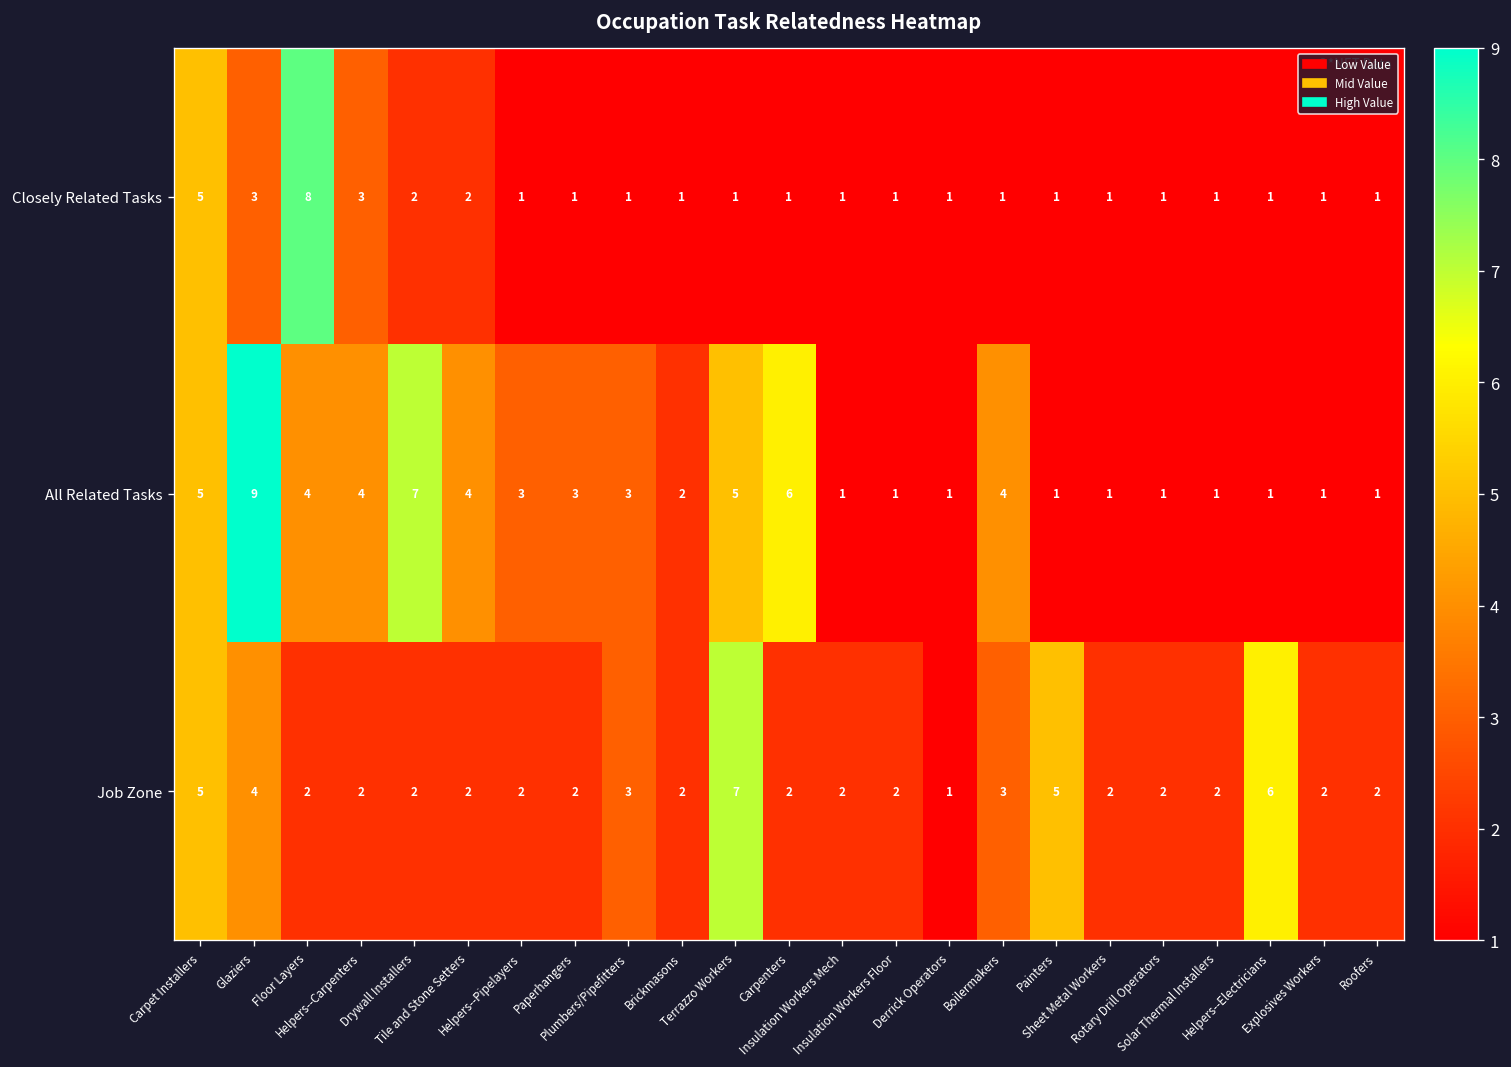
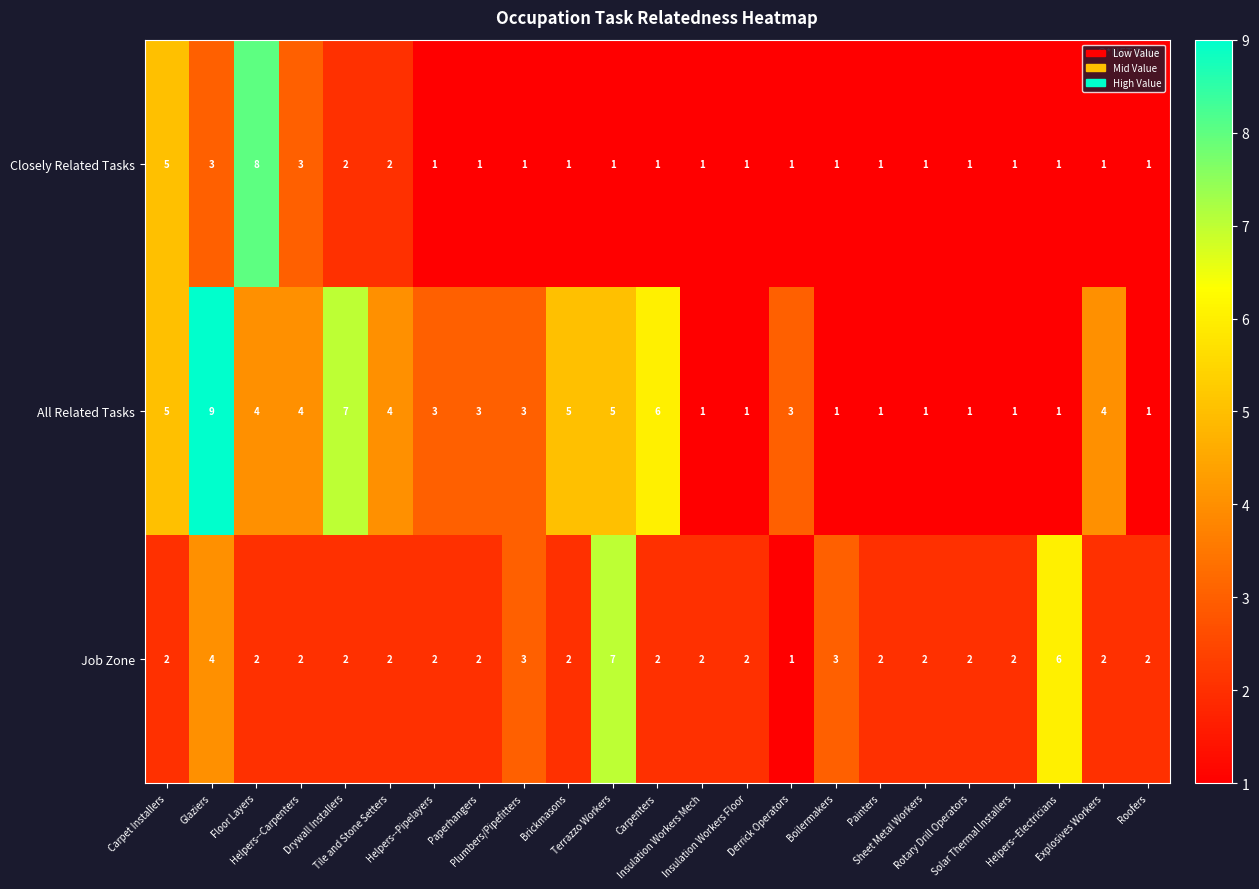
All Related Tasks, Brickmasons: 2 -> 5
All Related Tasks, Derrick Operators: 1 -> 3
All Related Tasks, Boilermakers: 4 -> 1
All Related Tasks, Explosives Workers: 1 -> 4
Job Zone, Carpet Installers: 5 -> 2
Job Zone, Painters: 5 -> 2
